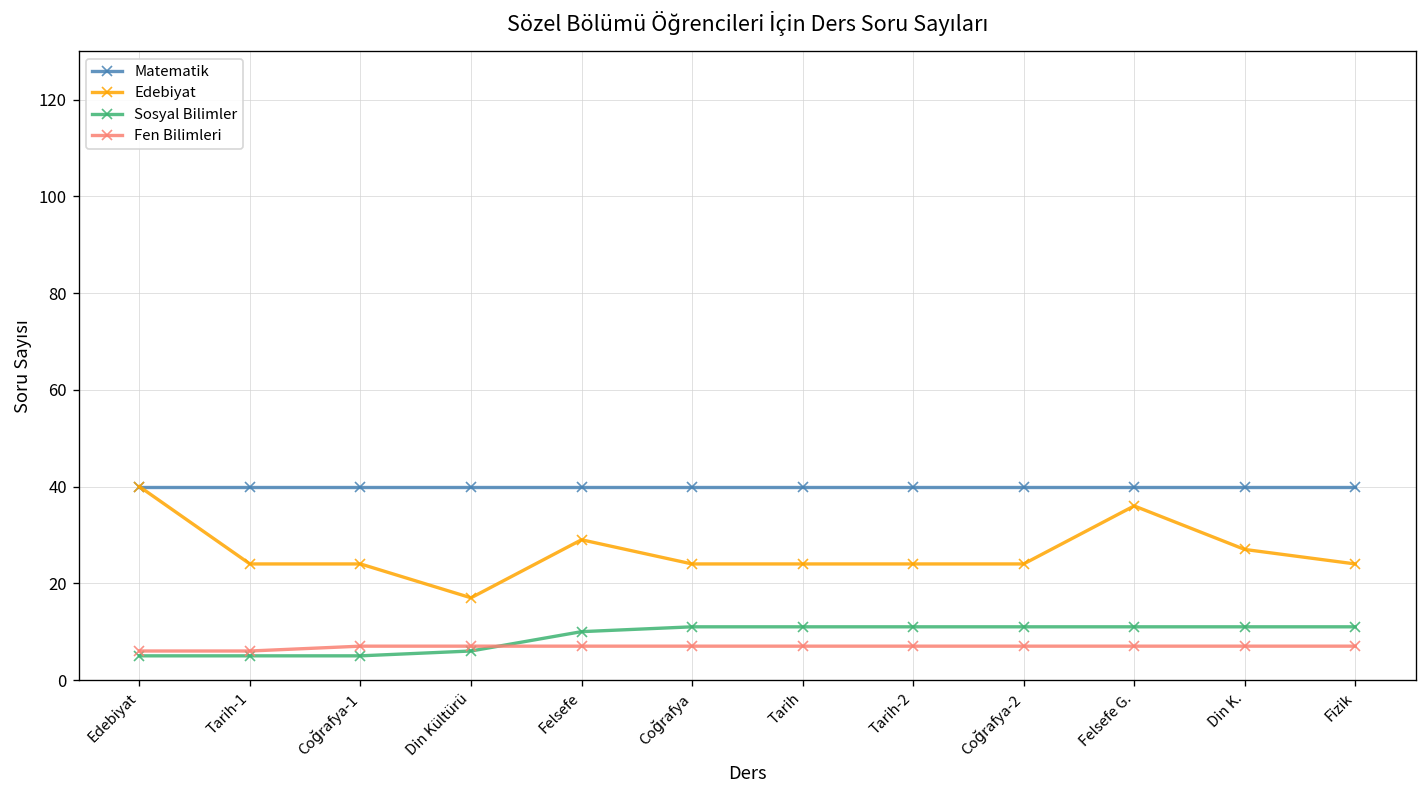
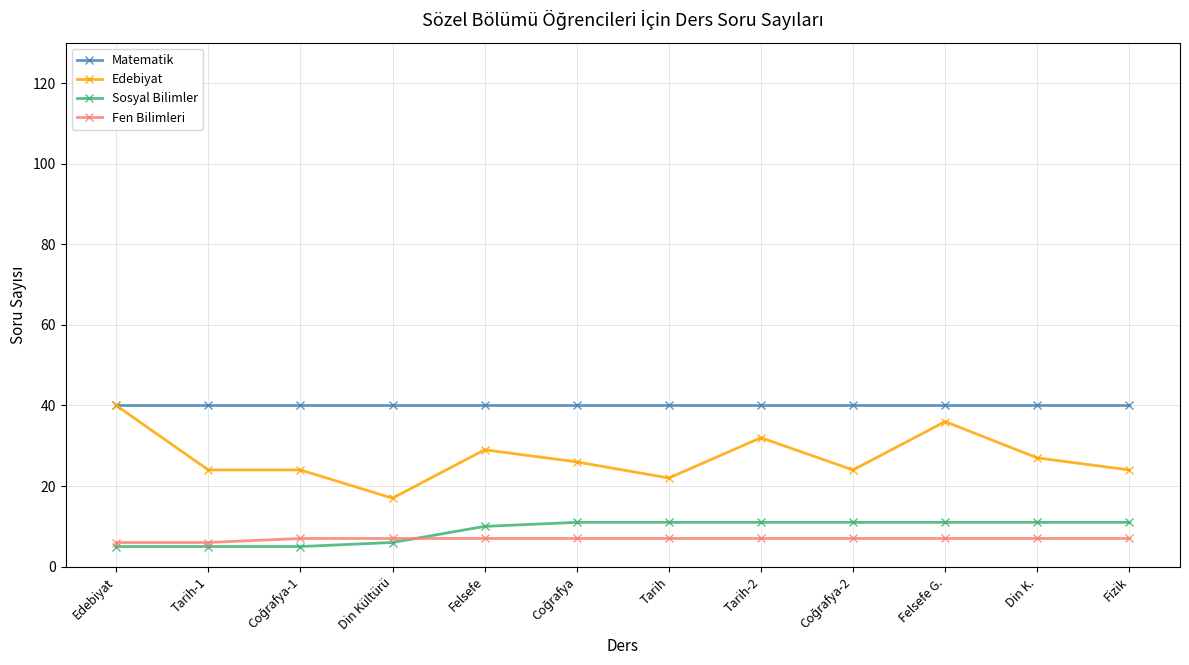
Edebiyat, Coğrafya: 24 -> 26
Edebiyat, Tarih: 24 -> 22
Edebiyat, Tarih-2: 24 -> 32
